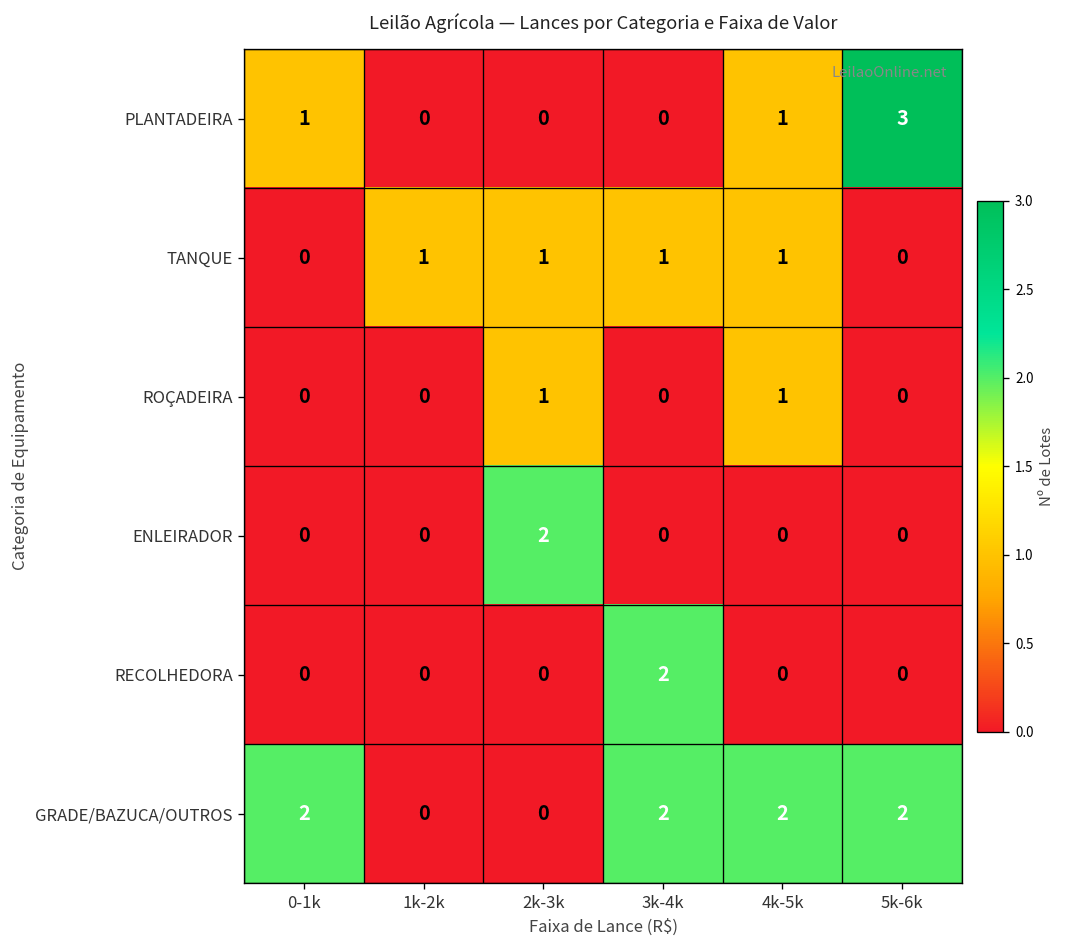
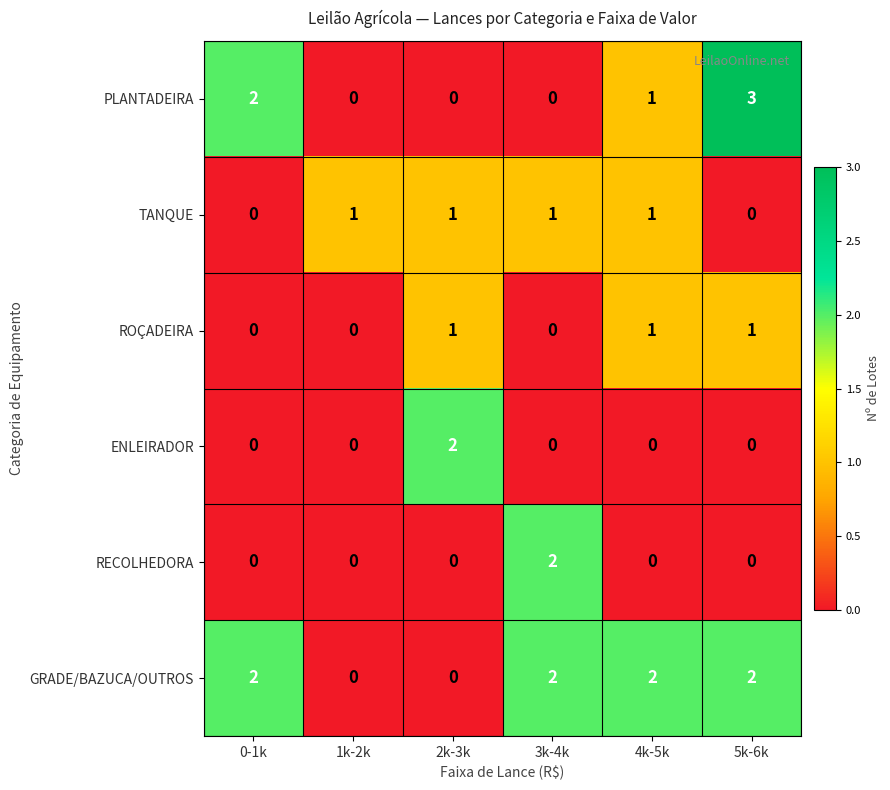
PLANTADEIRA, 0-1k: 1 -> 2
ROÇADEIRA, 5k-6k: 0 -> 1
